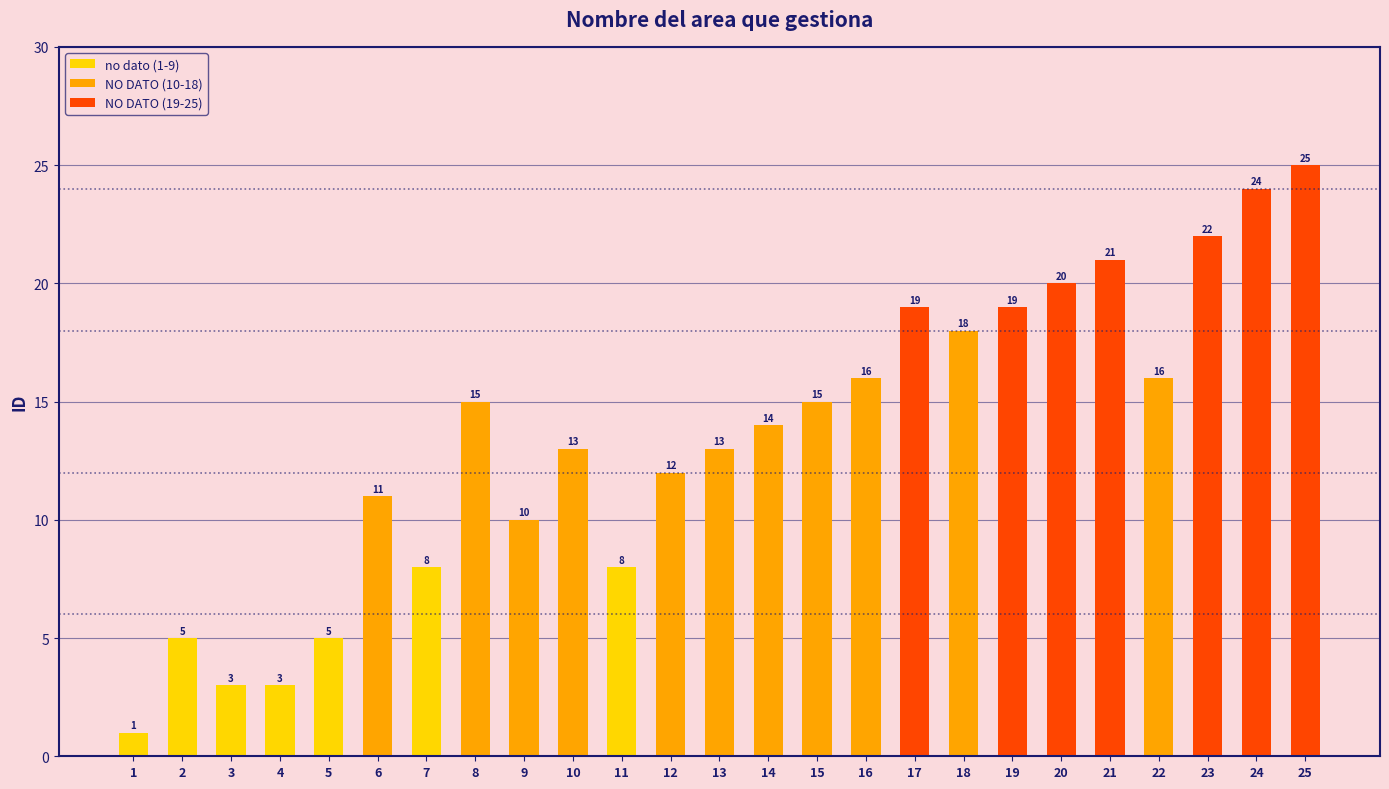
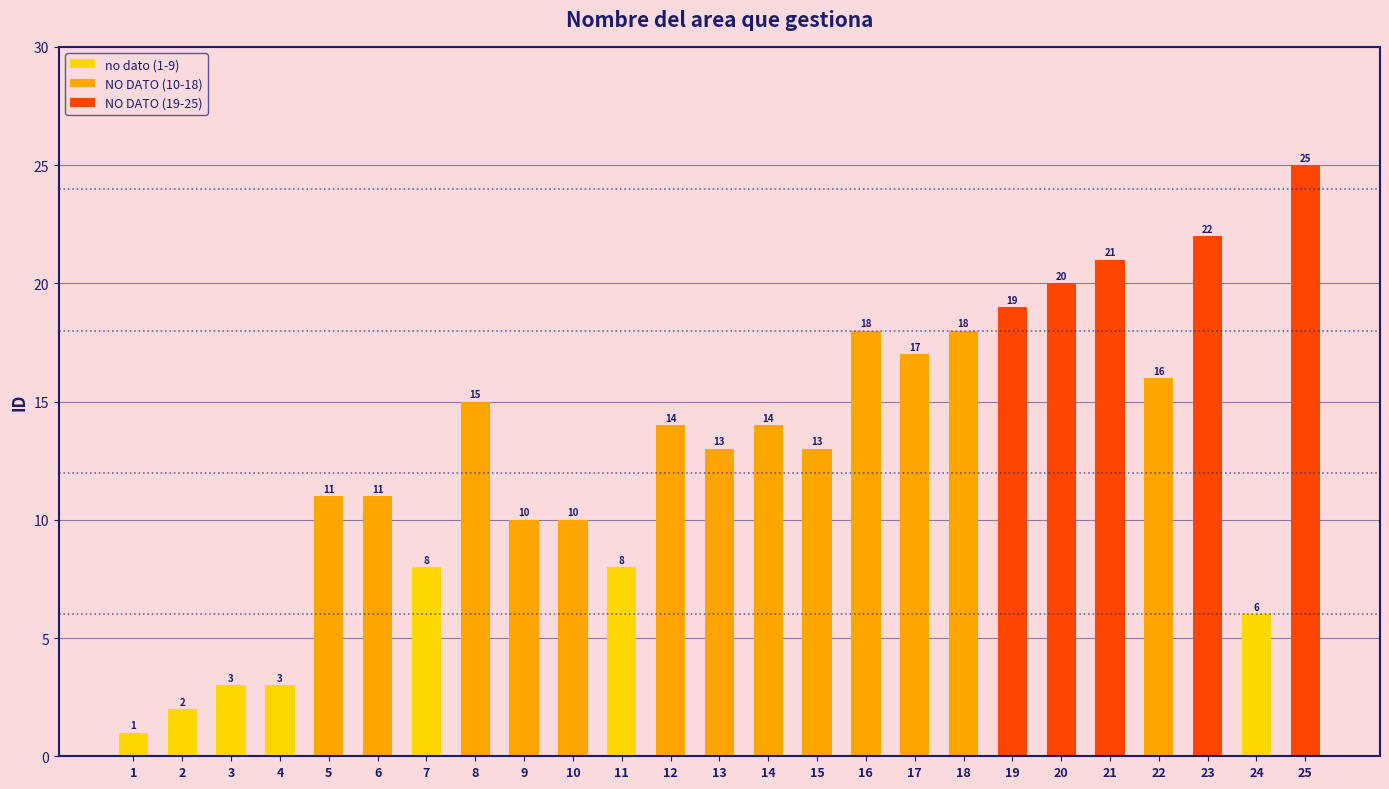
2: 5 -> 2
5: 5 -> 11
10: 13 -> 10
12: 12 -> 14
15: 15 -> 13
16: 16 -> 18
17: 19 -> 17
24: 24 -> 6
